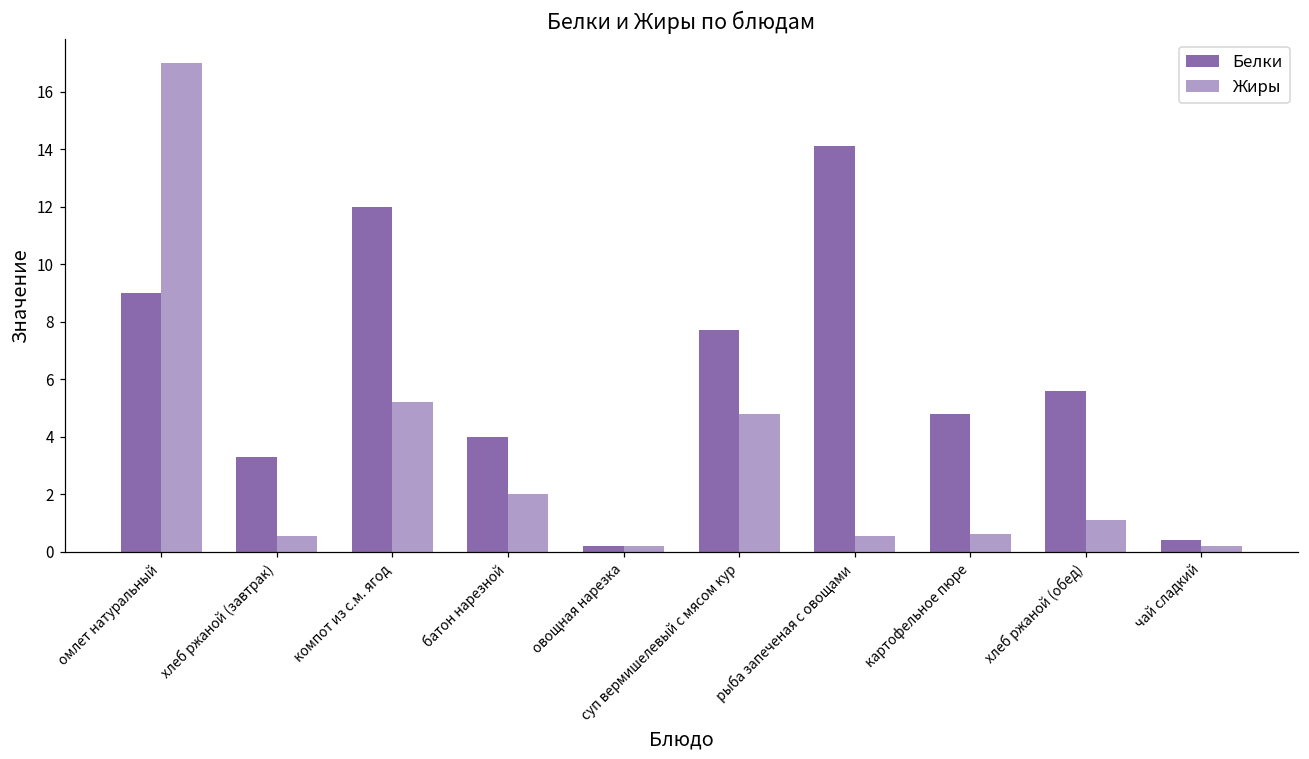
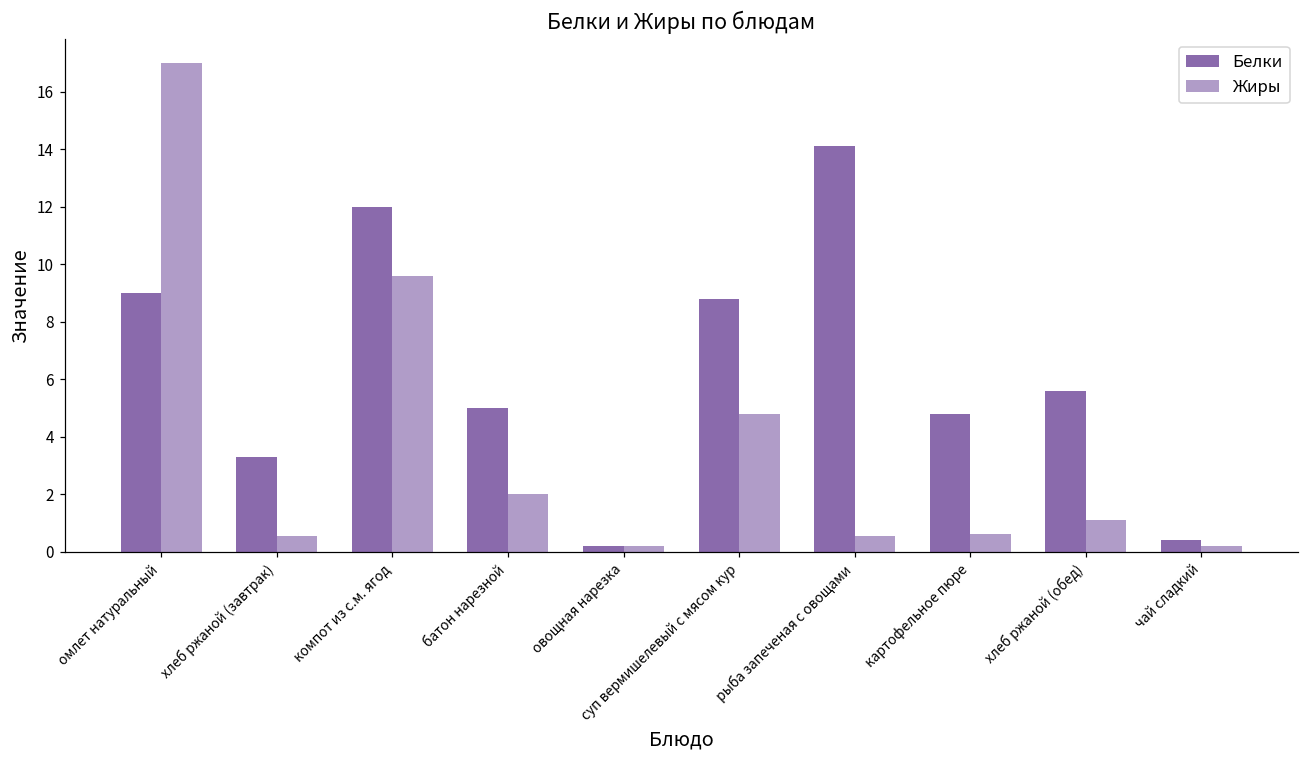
Жиры, компот из с.м. ягод: 5.2 -> 9.6
Белки, батон нарезной: 4 -> 5
Белки, суп вермишелевый с мясом кур: 7.7 -> 8.8
